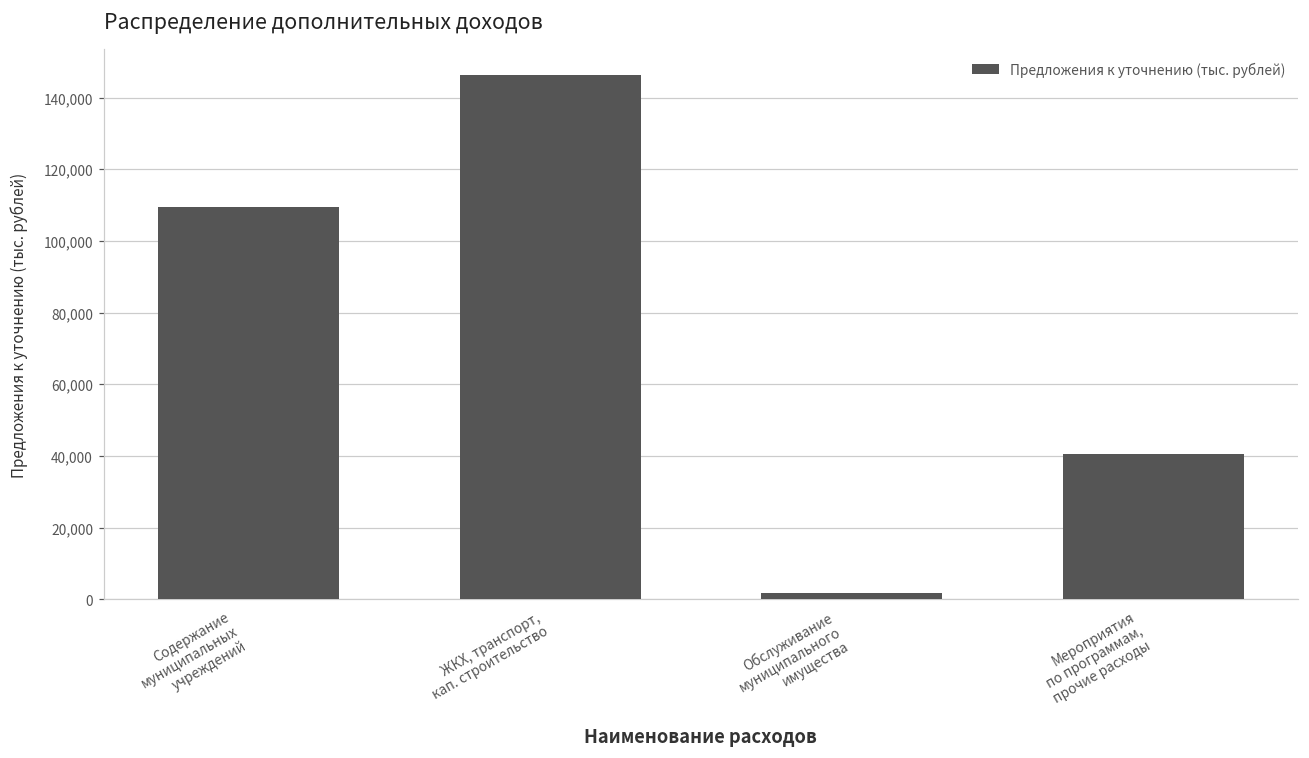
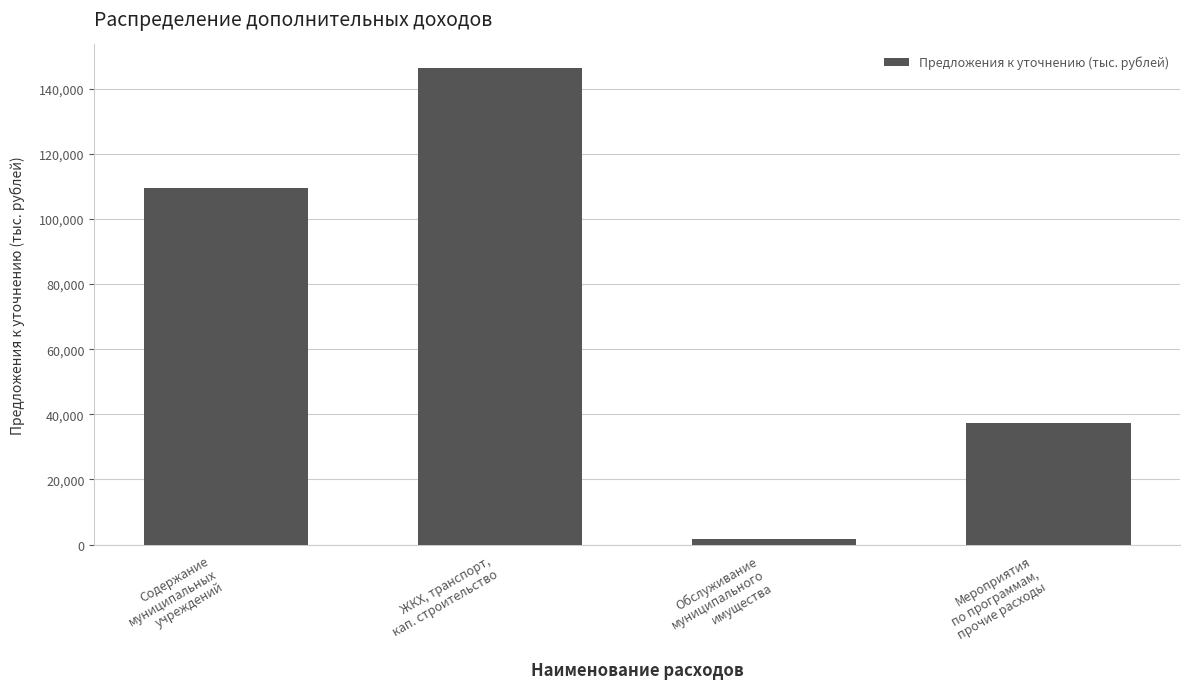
Мероприятия по программам, прочие расходы: 41,000 -> 37,000
